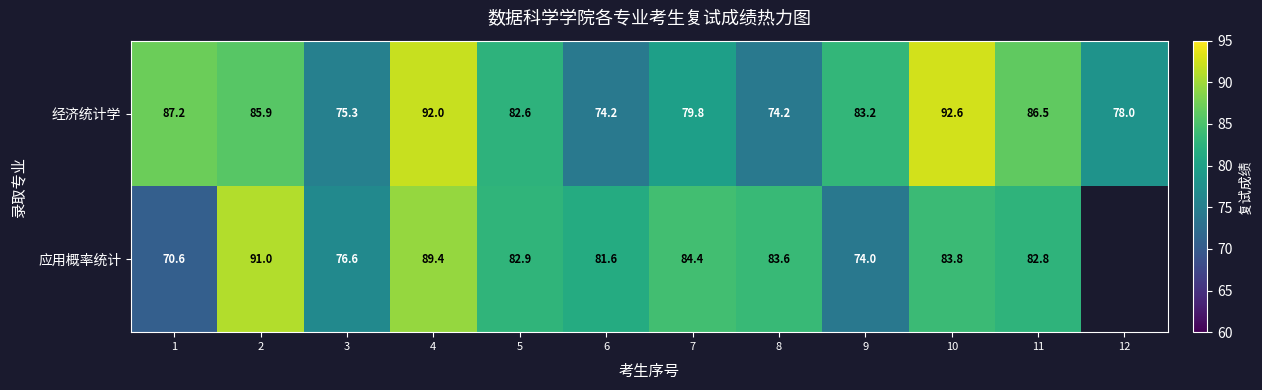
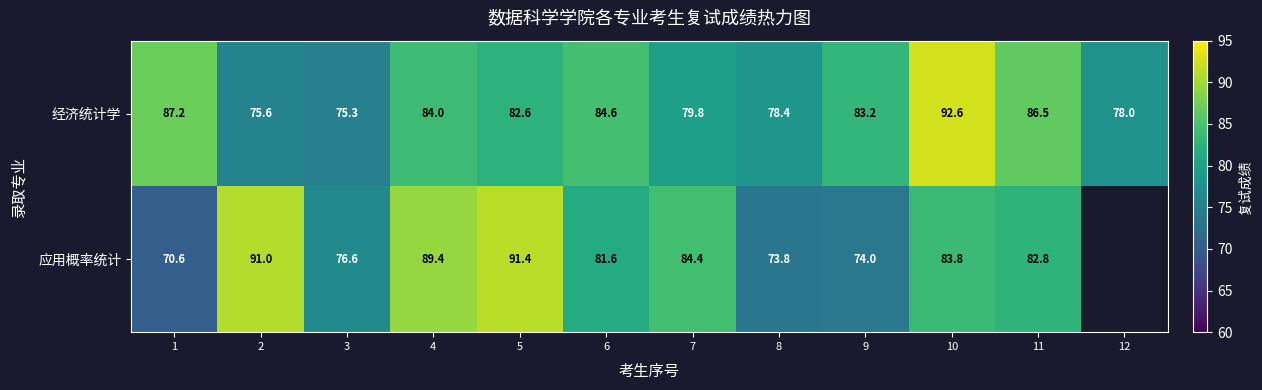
经济统计学, 2: 85.9 -> 75.6
经济统计学, 4: 92.0 -> 84.0
经济统计学, 6: 74.2 -> 84.6
经济统计学, 8: 74.2 -> 78.4
应用概率统计, 5: 82.9 -> 91.4
应用概率统计, 8: 83.6 -> 73.8
